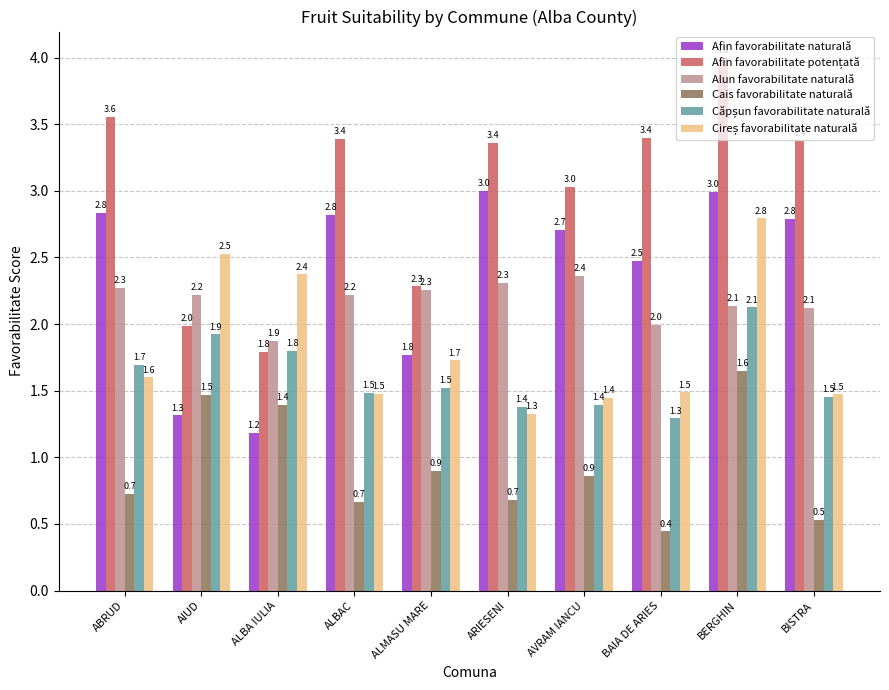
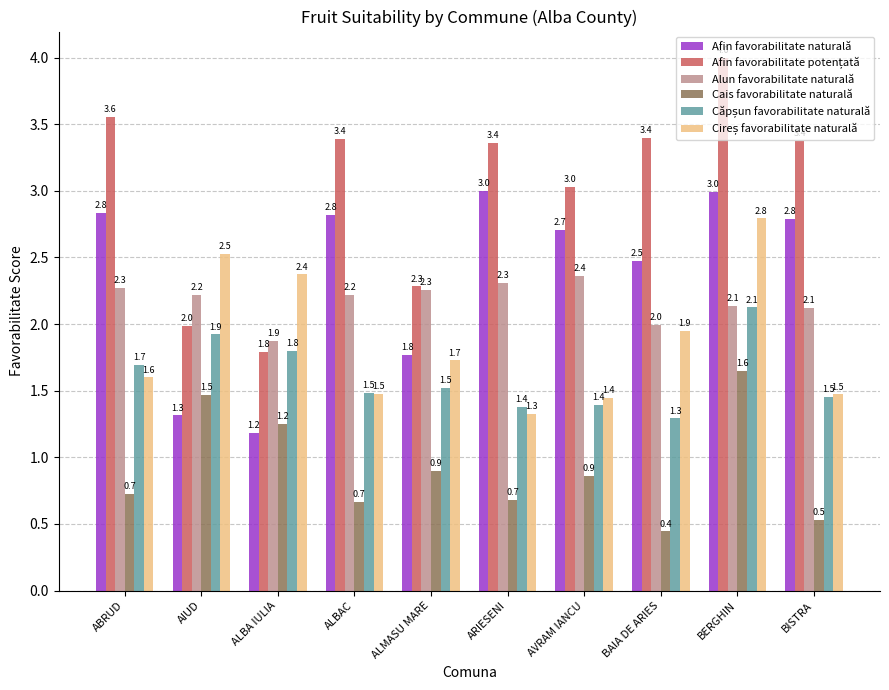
Cais favorabilitate naturală, ALBA IULIA: 1.4 -> 1.2
Cireș favorabilitate naturală, BAIA DE ARIES: 1.5 -> 1.9
